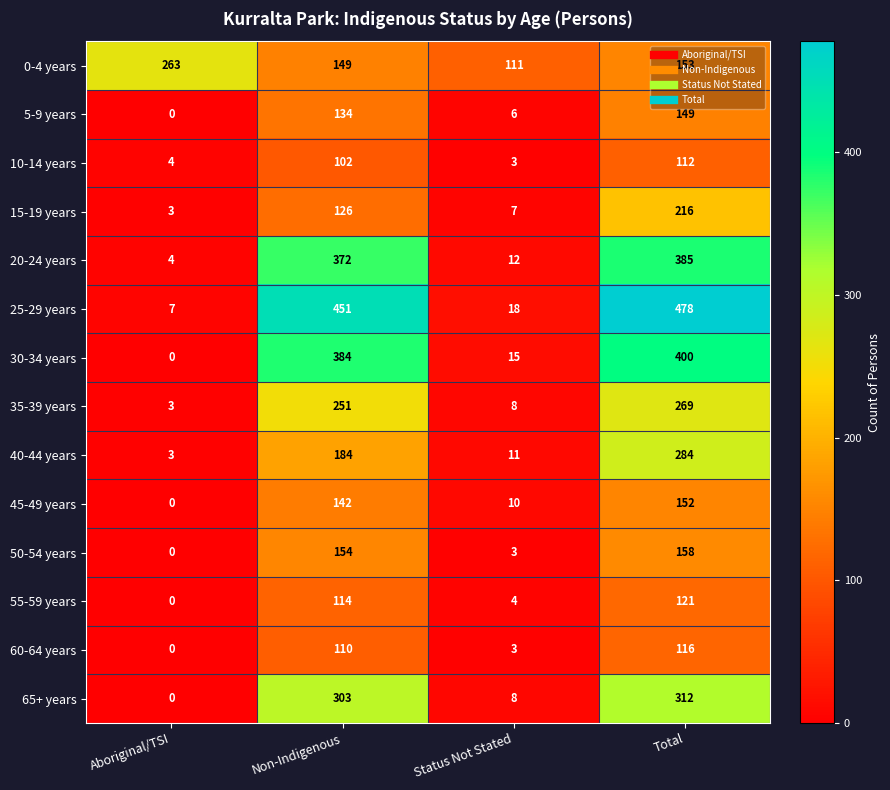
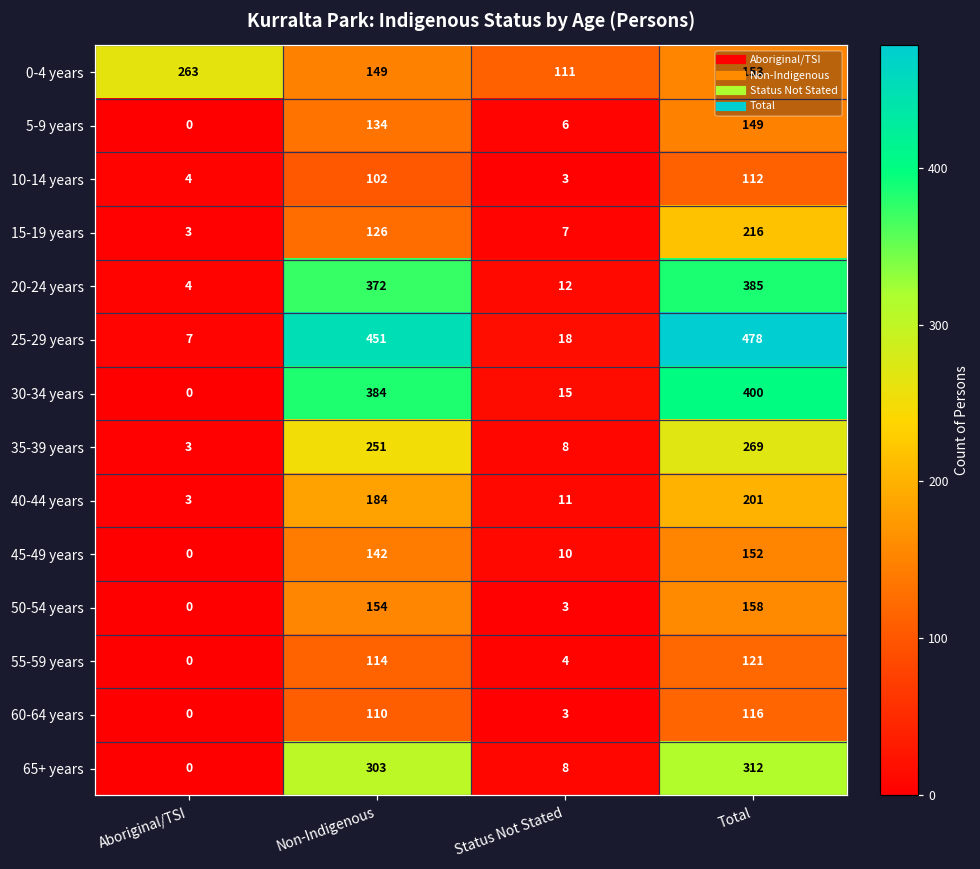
40-44 years, Total: 284 -> 201
